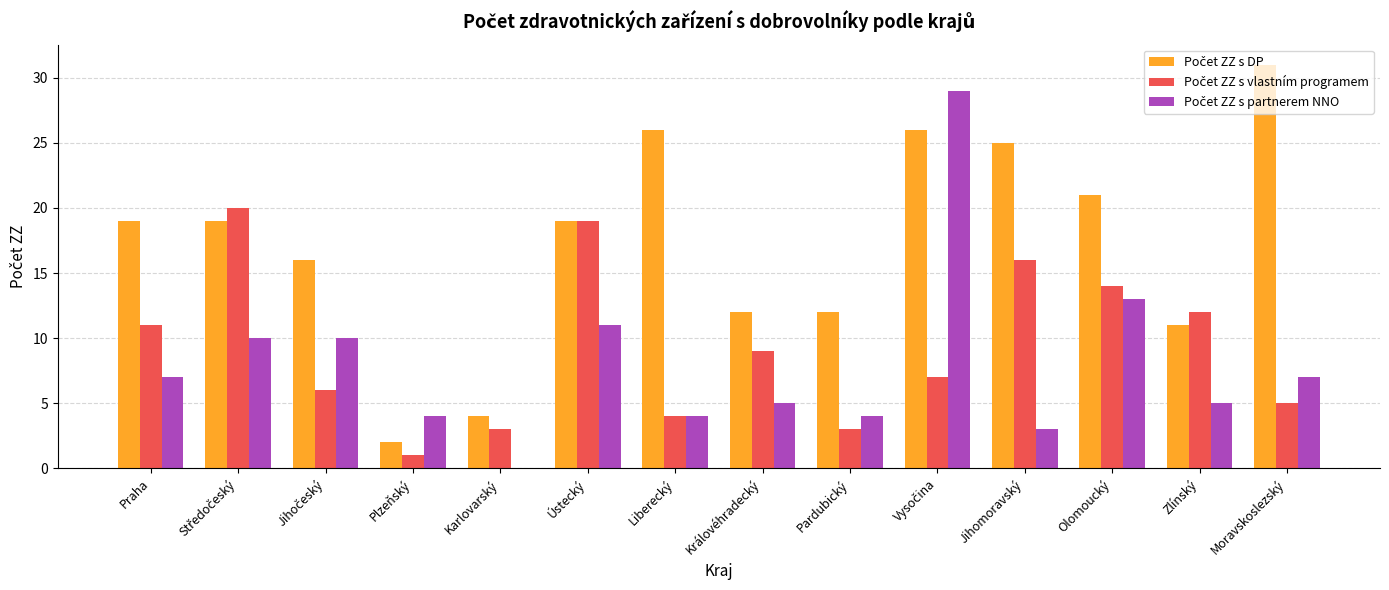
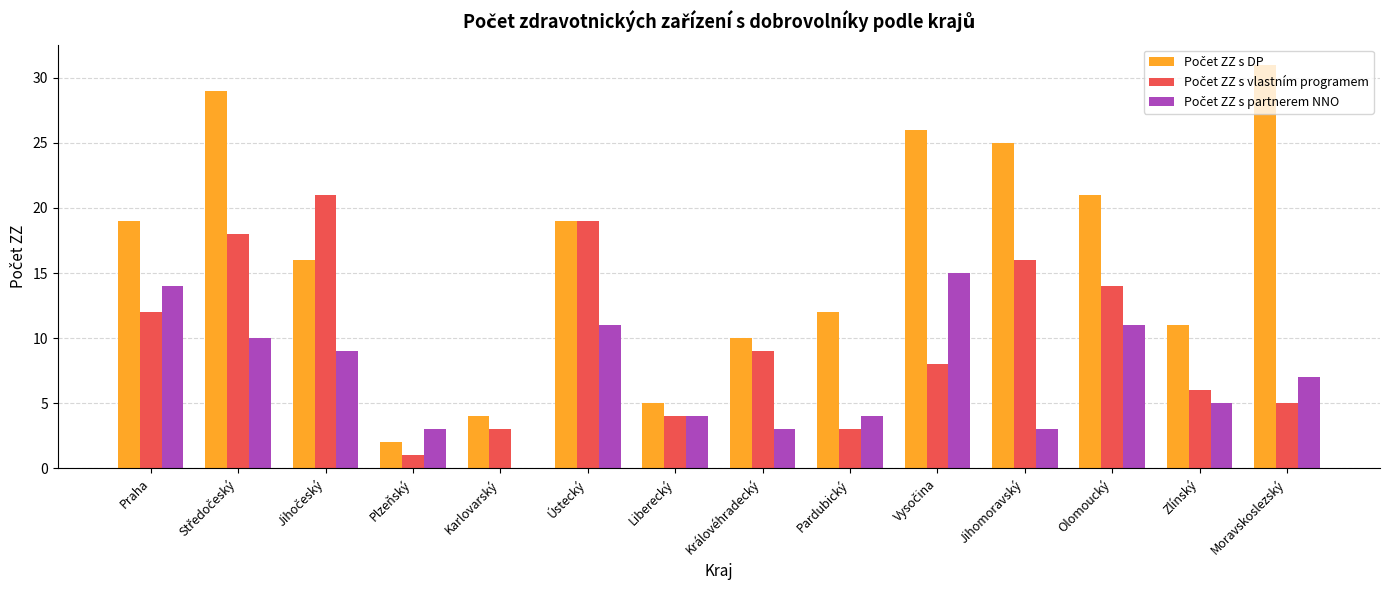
Počet ZZ s vlastním programem, Praha: 11 -> 12
Počet ZZ s partnerem NNO, Praha: 7 -> 14
Počet ZZ s DP, Středočeský: 19 -> 29
Počet ZZ s vlastním programem, Středočeský: 20 -> 18
Počet ZZ s vlastním programem, Jihočeský: 6 -> 21
Počet ZZ s partnerem NNO, Jihočeský: 10 -> 9
Počet ZZ s partnerem NNO, Plzeňský: 4 -> 3
Počet ZZ s DP, Liberecký: 26 -> 5
Počet ZZ s DP, Královéhradecký: 12 -> 10
Počet ZZ s partnerem NNO, Královéhradecký: 5 -> 3
Počet ZZ s vlastním programem, Vysočina: 7 -> 8
Počet ZZ s partnerem NNO, Vysočina: 29 -> 15
Počet ZZ s partnerem NNO, Olomoucký: 13 -> 11
Počet ZZ s vlastním programem, Zlínský: 12 -> 6
